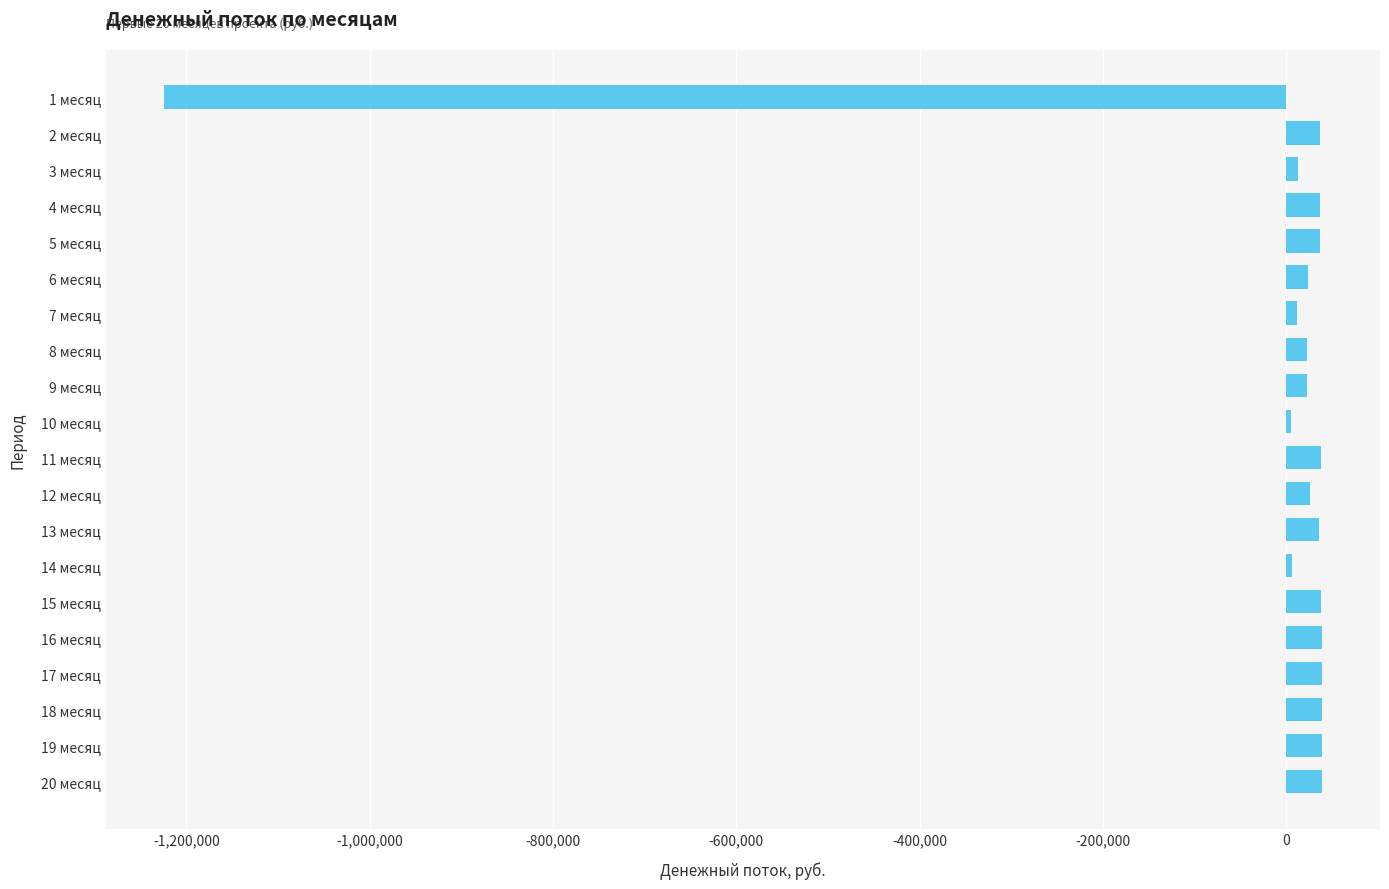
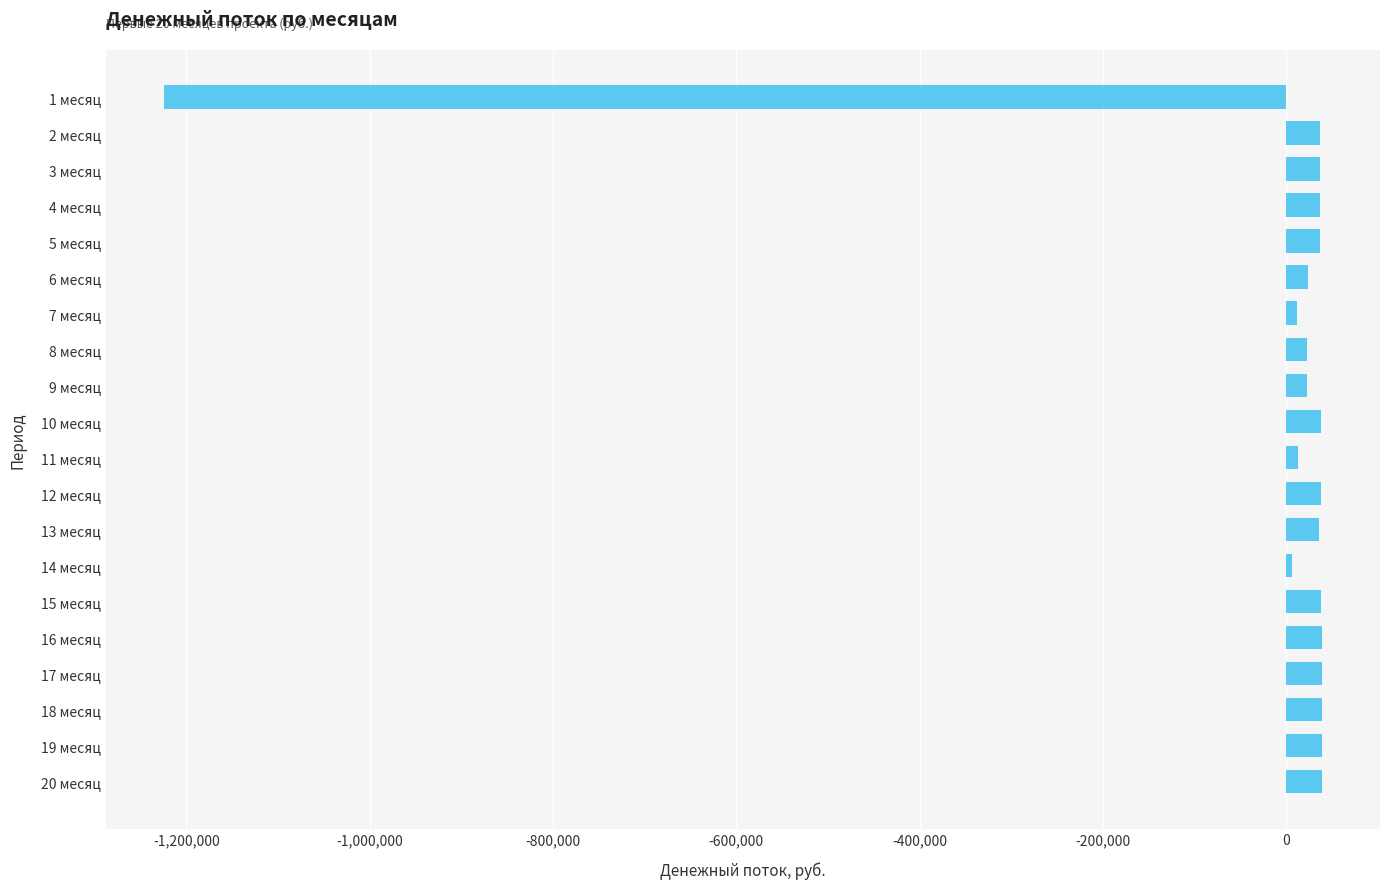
3 месяц: 10,000 -> 40,000
10 месяц: 10,000 -> 40,000
11 месяц: 40,000 -> 10,000
12 месяц: 30,000 -> 40,000
